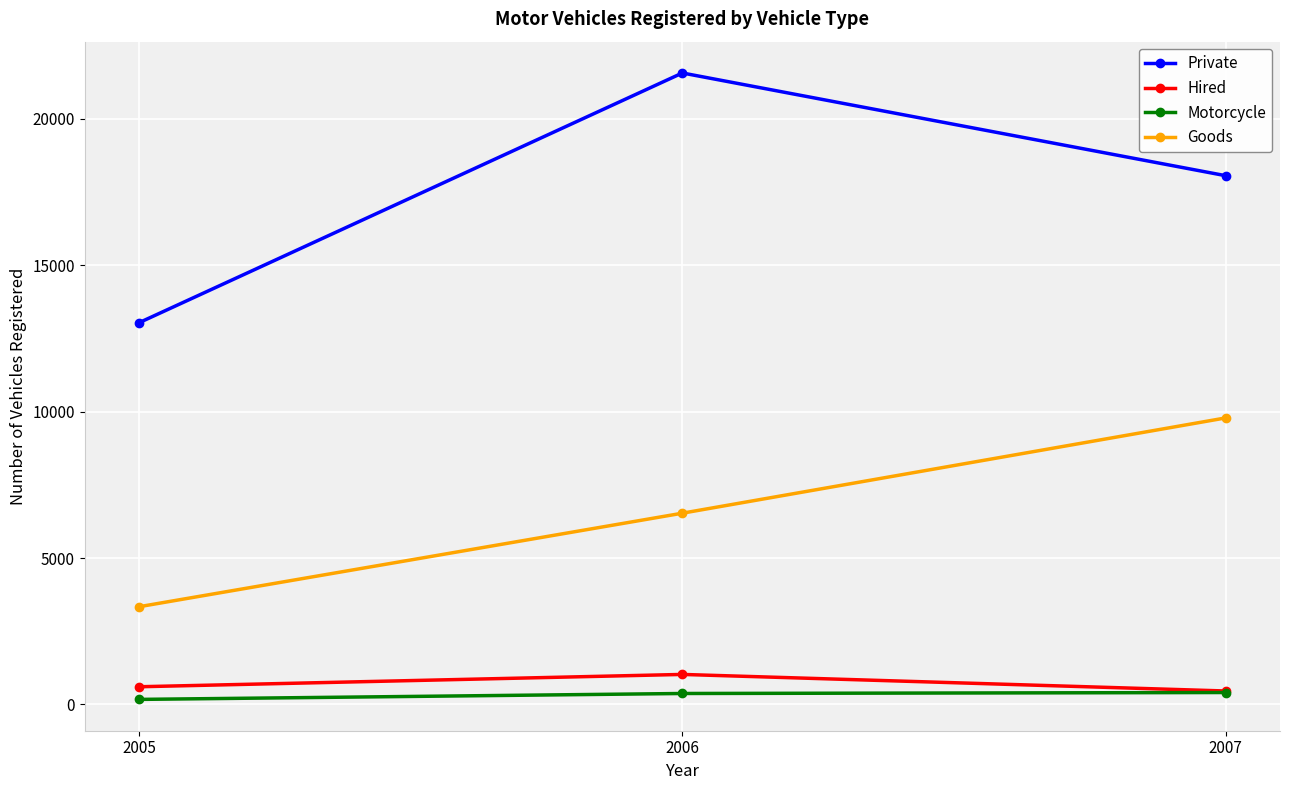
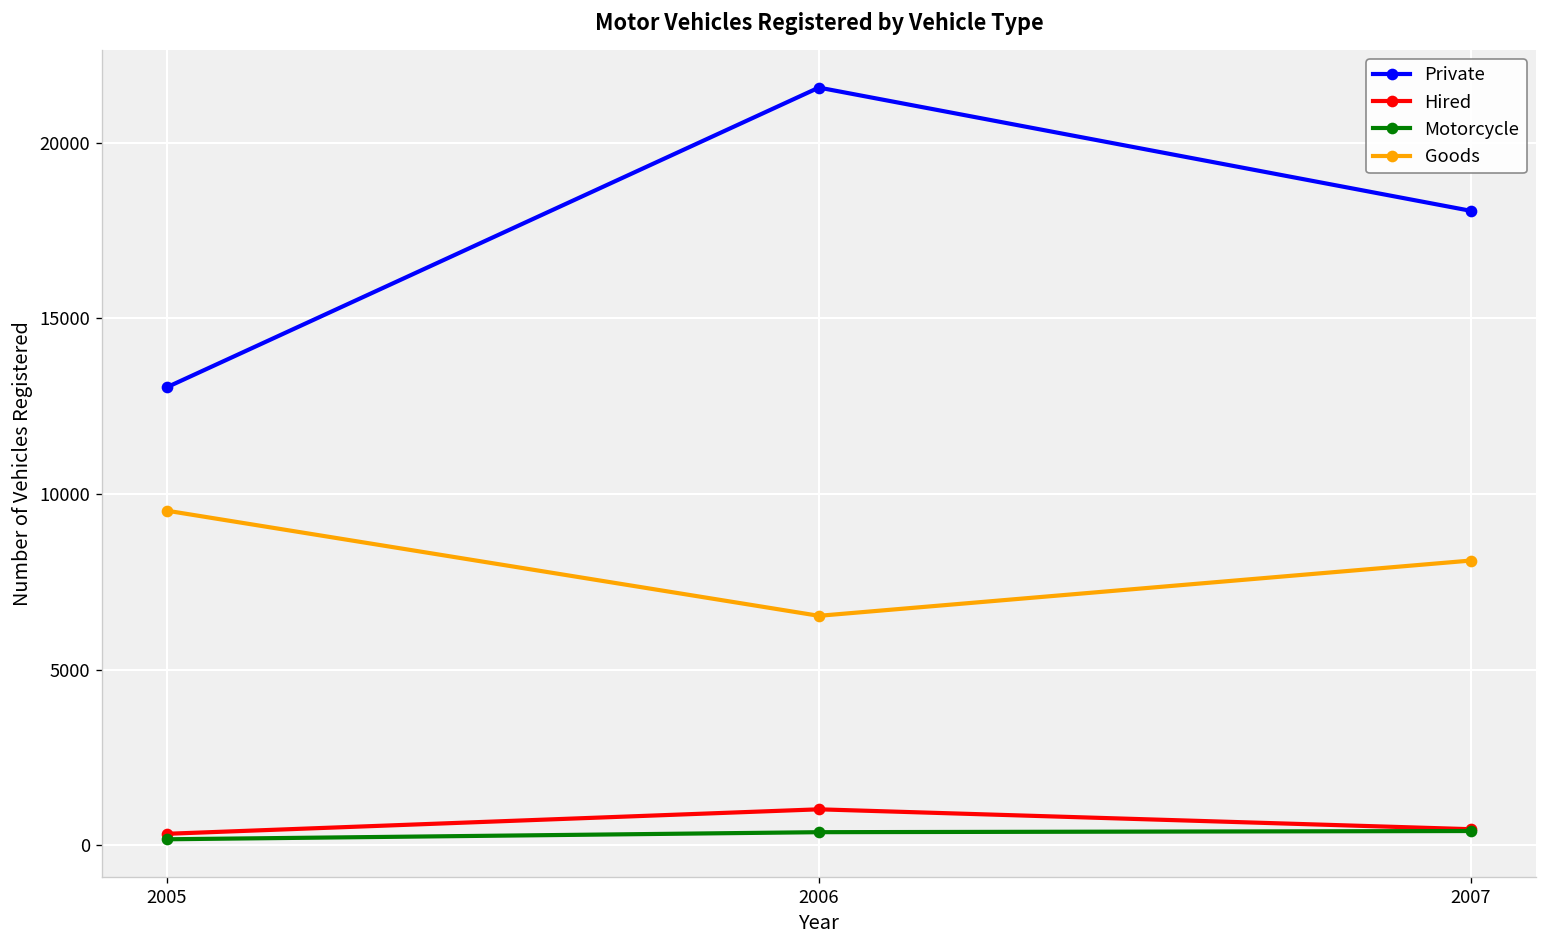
Hired, 2005: 600 -> 300
Goods, 2005: 3300 -> 9500
Goods, 2007: 9800 -> 8100
